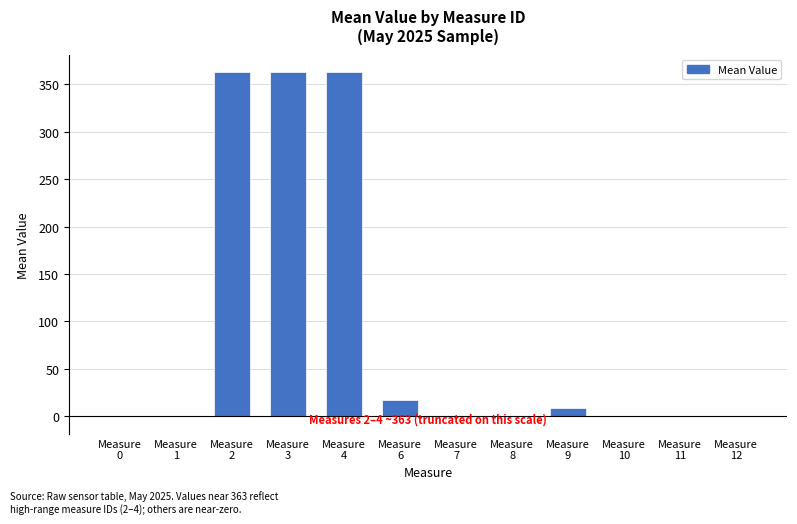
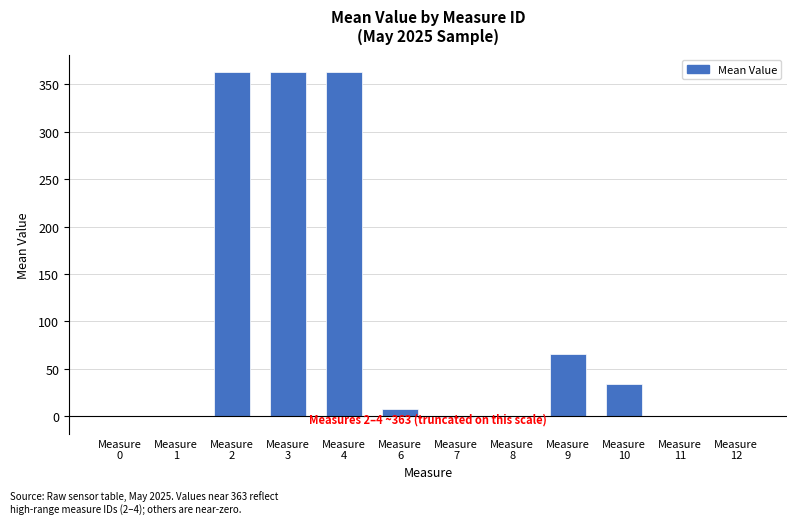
Measure 6: 20 -> 10
Measure 9: 10 -> 70
Measure 10: 0 -> 30
